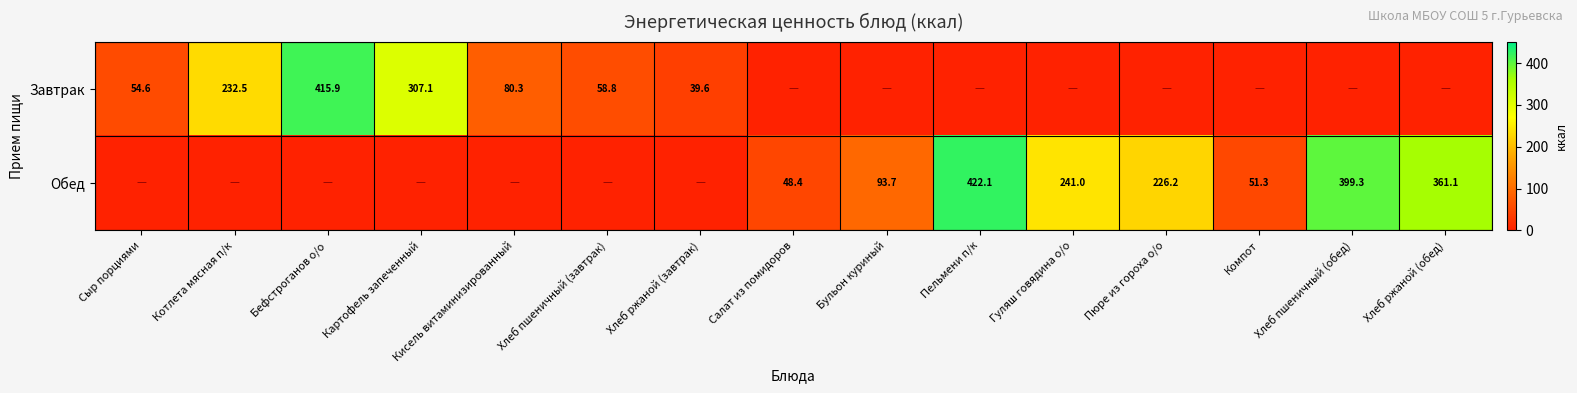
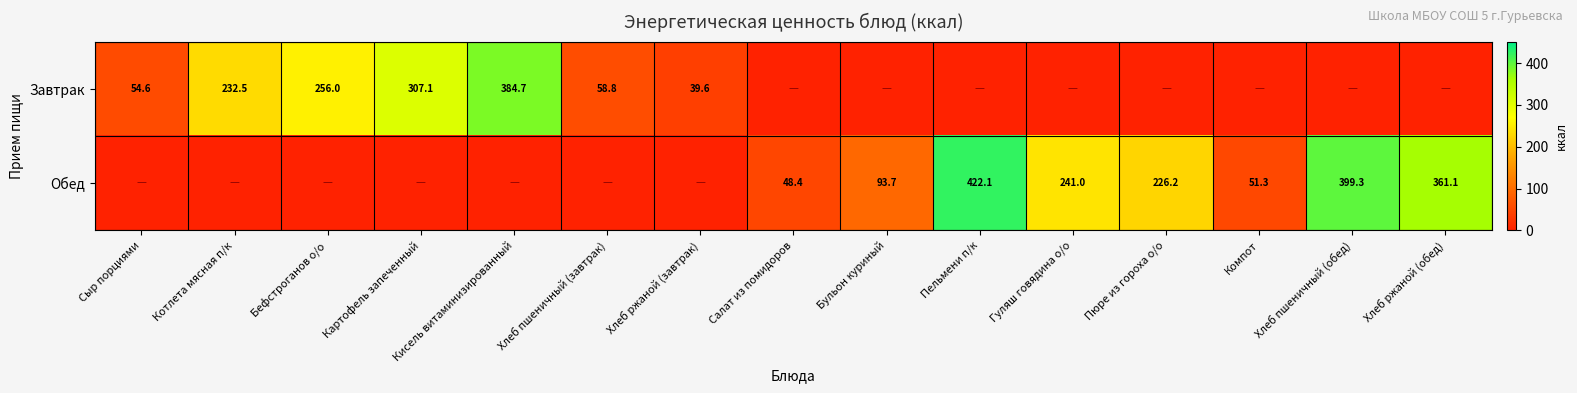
Завтрак, Бефстроганов о/о: 415.9 -> 256.0
Завтрак, Кисель витаминизированный: 80.3 -> 384.7
